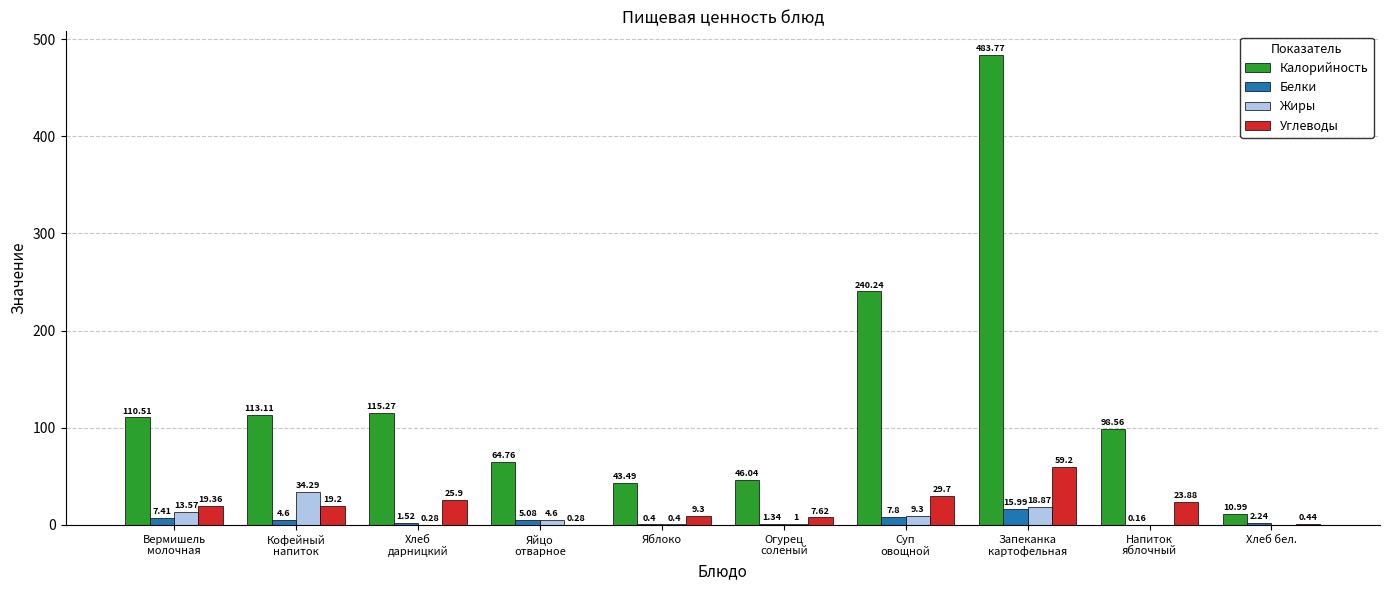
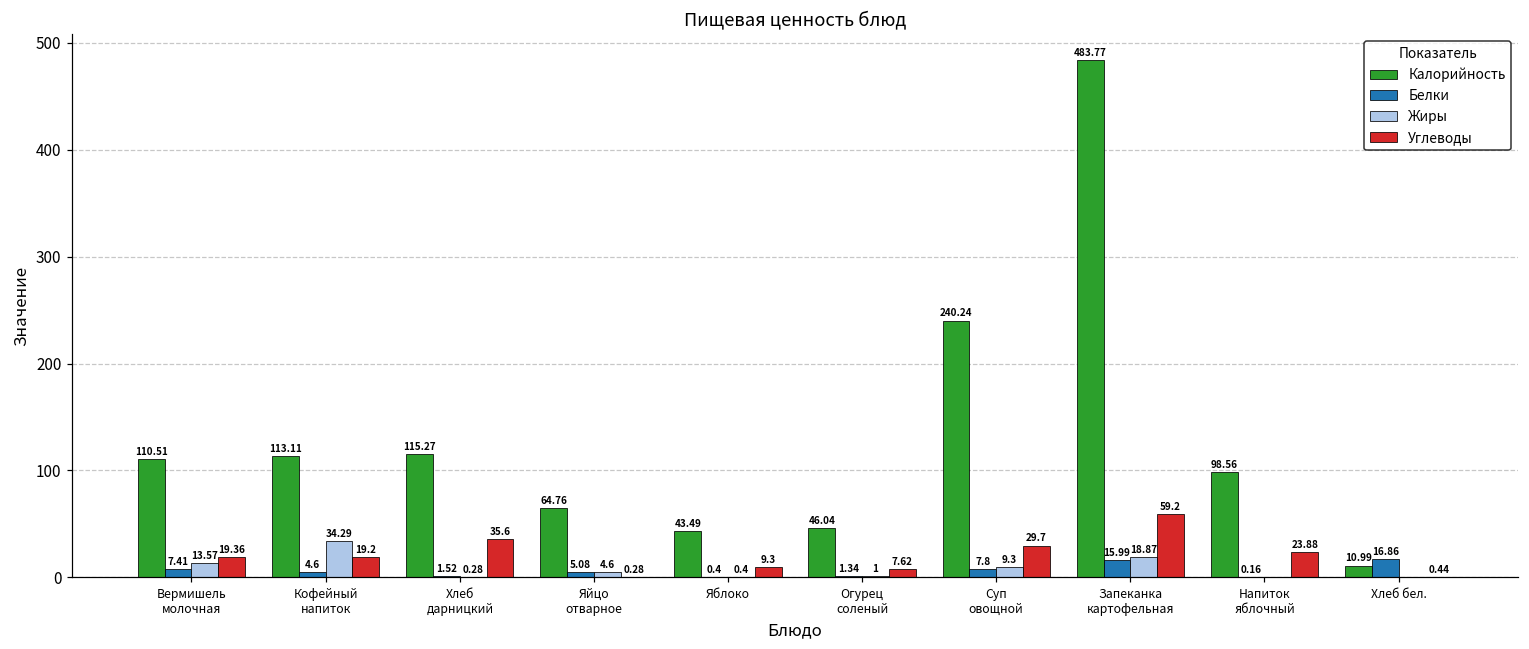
Углеводы, Хлеб дарницкий: 25.9 -> 35.6
Белки, Хлеб бел.: 2.24 -> 16.86
